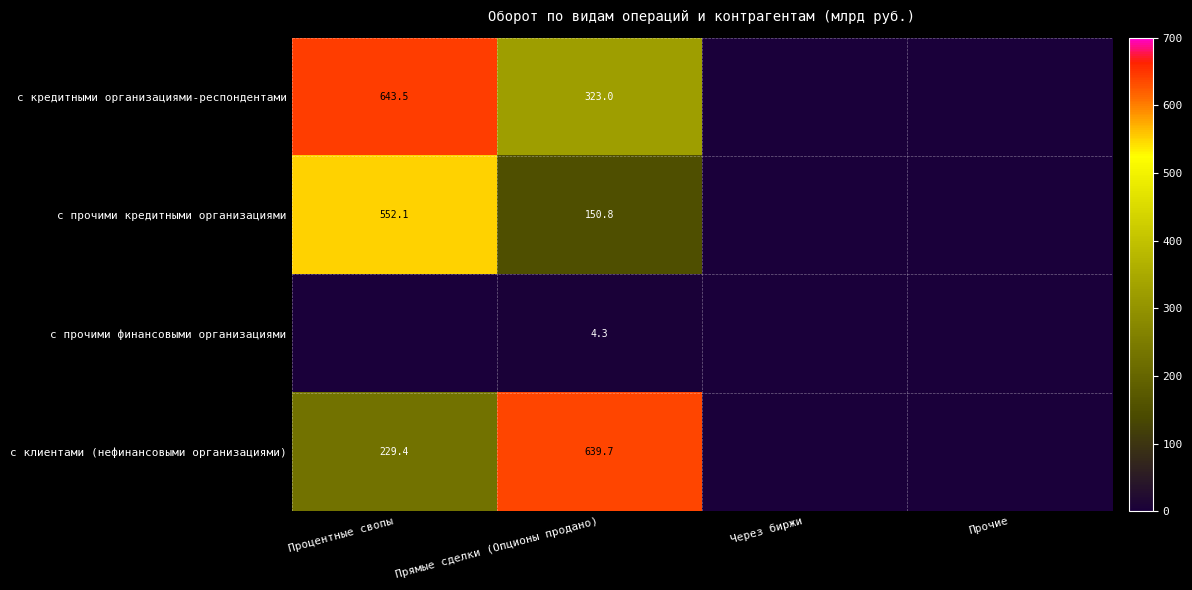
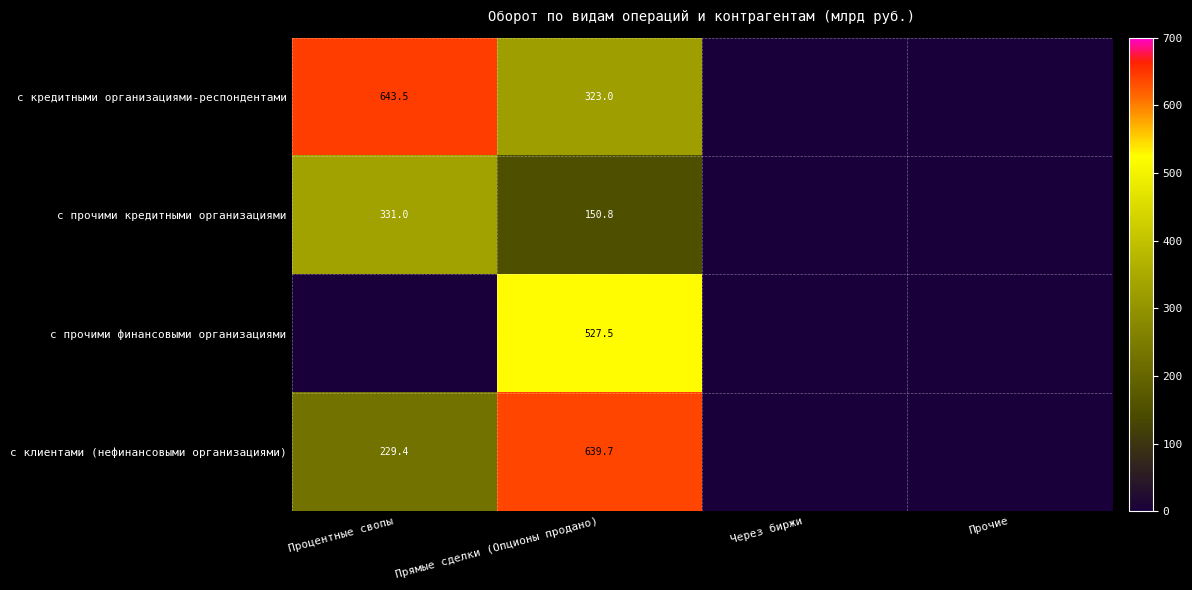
с прочими кредитными организациями, Процентные свопы: 552.1 -> 331.0
с прочими финансовыми организациями, Прямые сделки (Опционы продано): 4.3 -> 527.5
